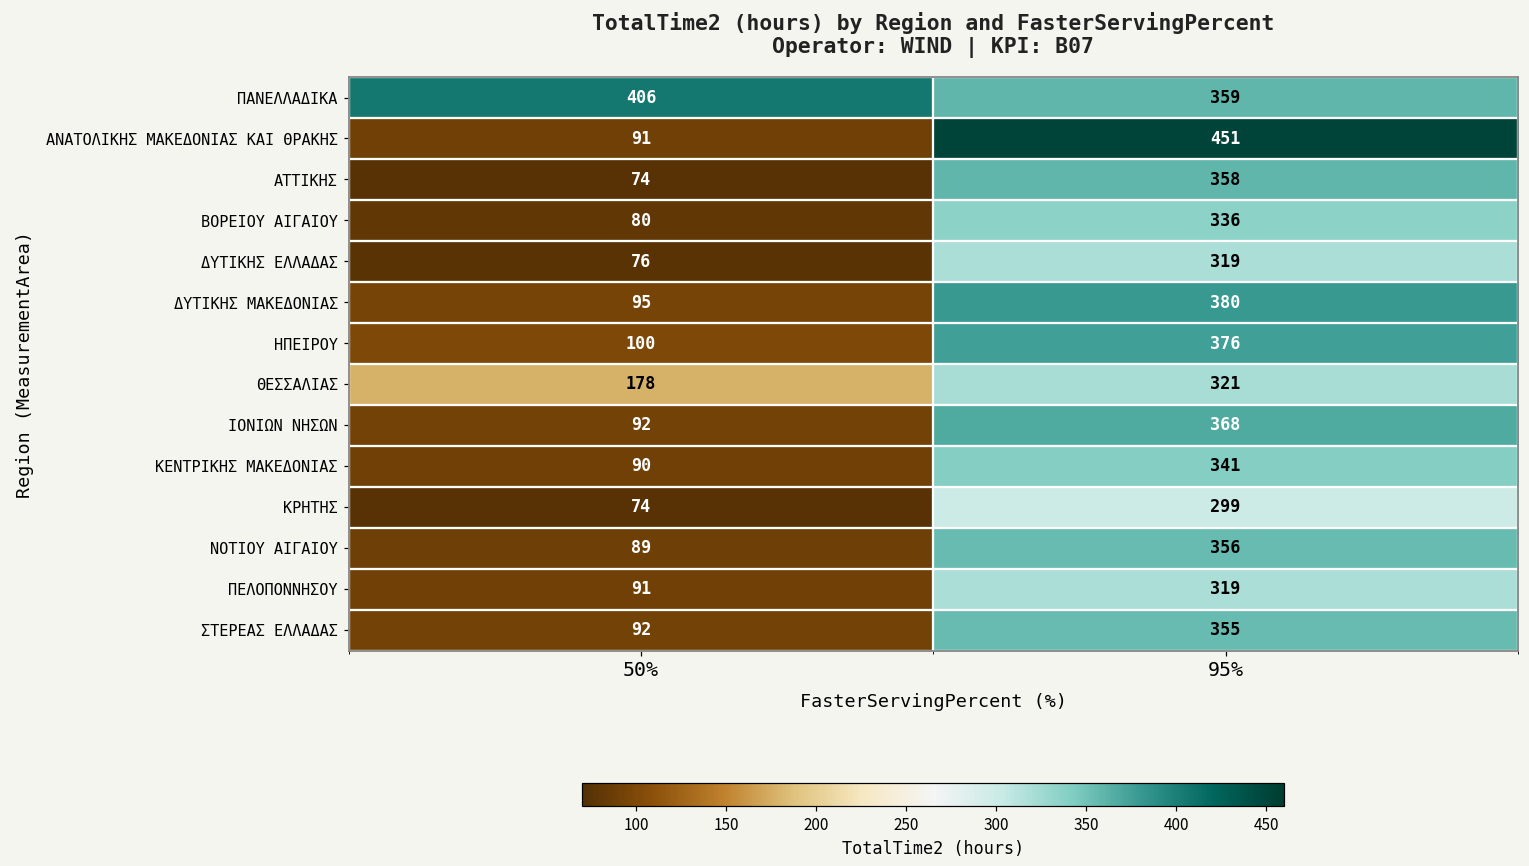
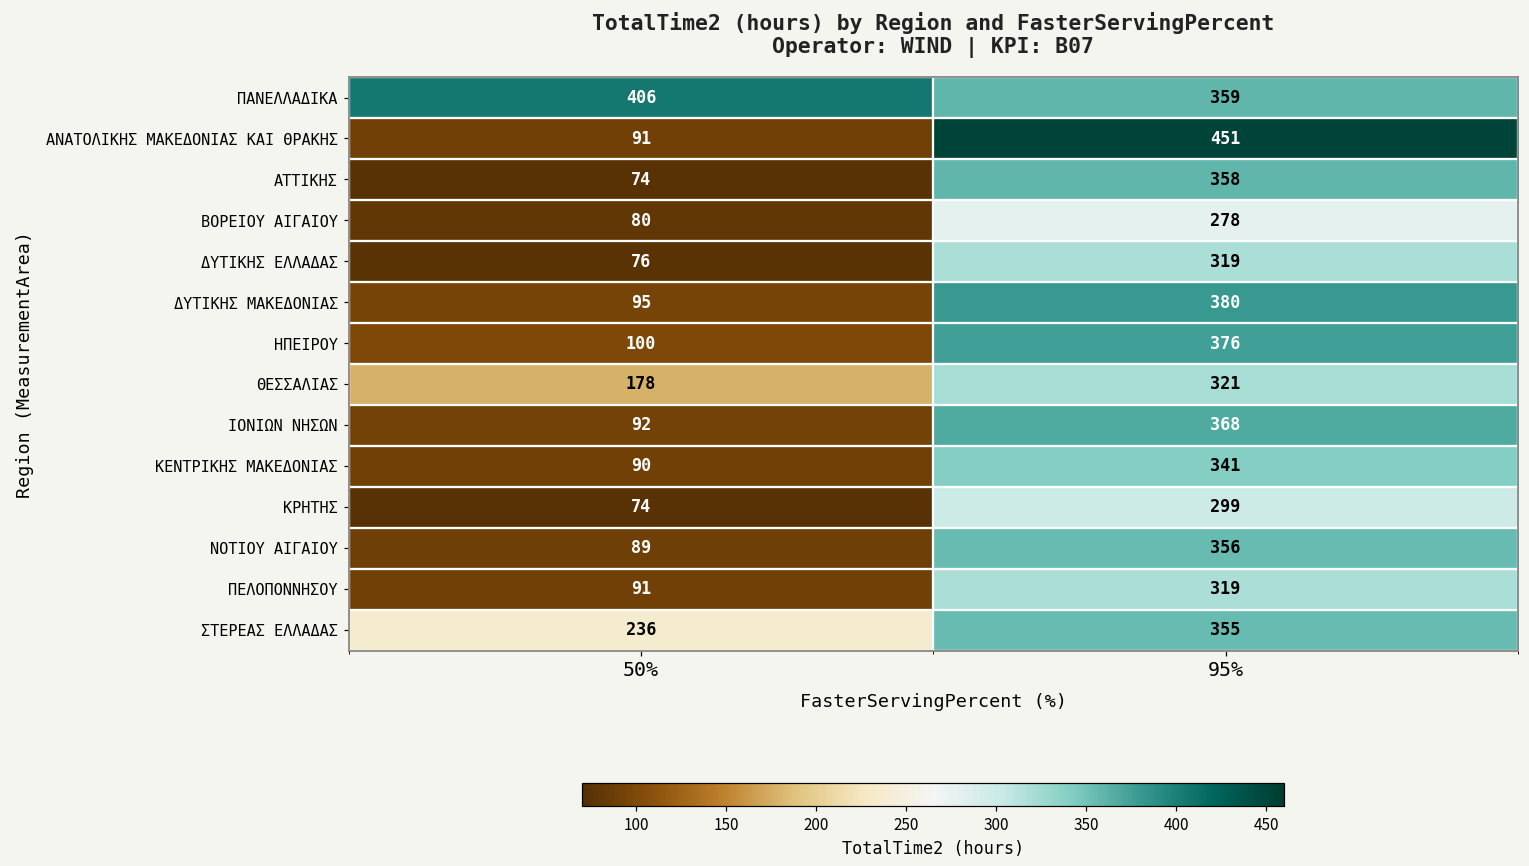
ΒΟΡΕΙΟΥ ΑΙΓΑΙΟΥ, 95%: 336 -> 278
ΣΤΕΡΕΑΣ ΕΛΛΑΔΑΣ, 50%: 92 -> 236
